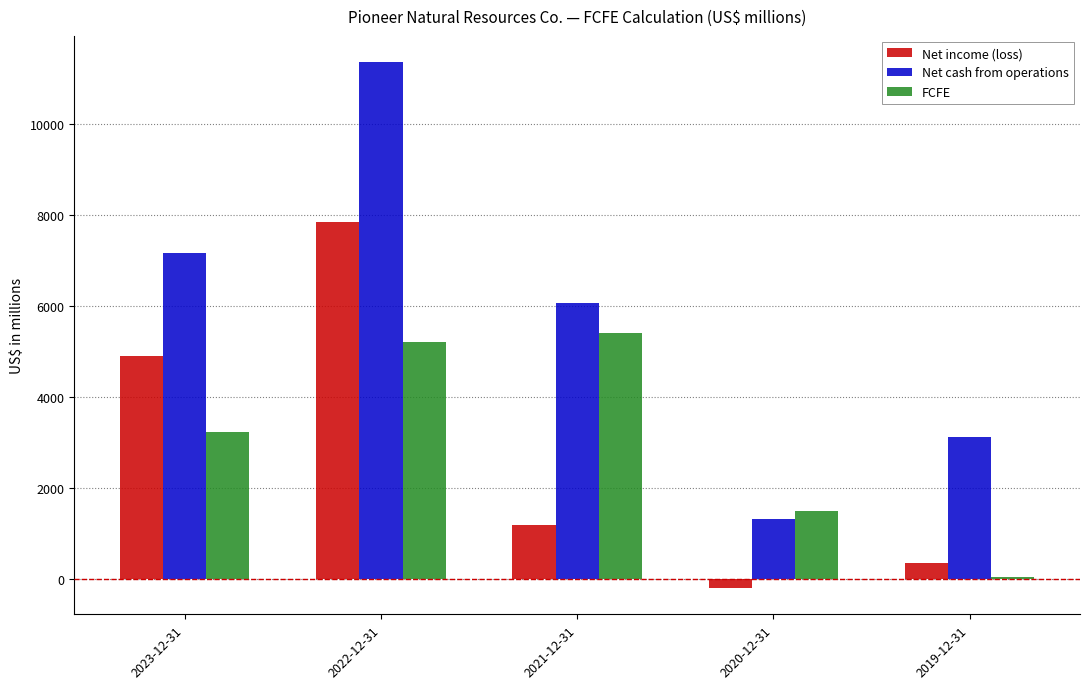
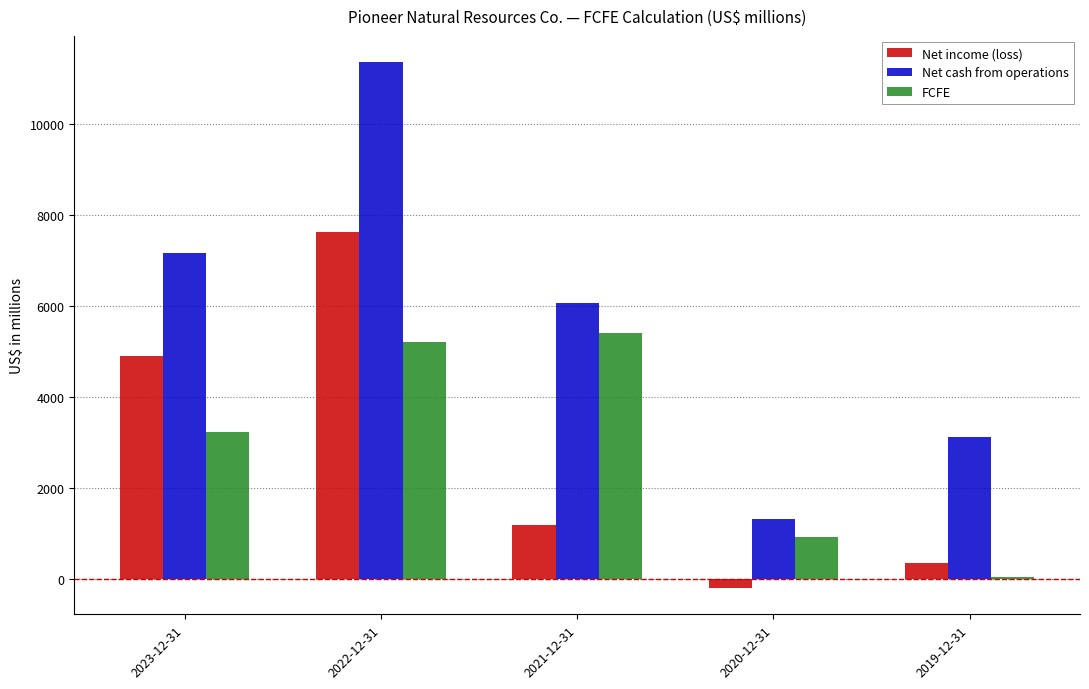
Net income (loss), 2022-12-31: 7800 -> 7600
FCFE, 2020-12-31: 1500 -> 900
